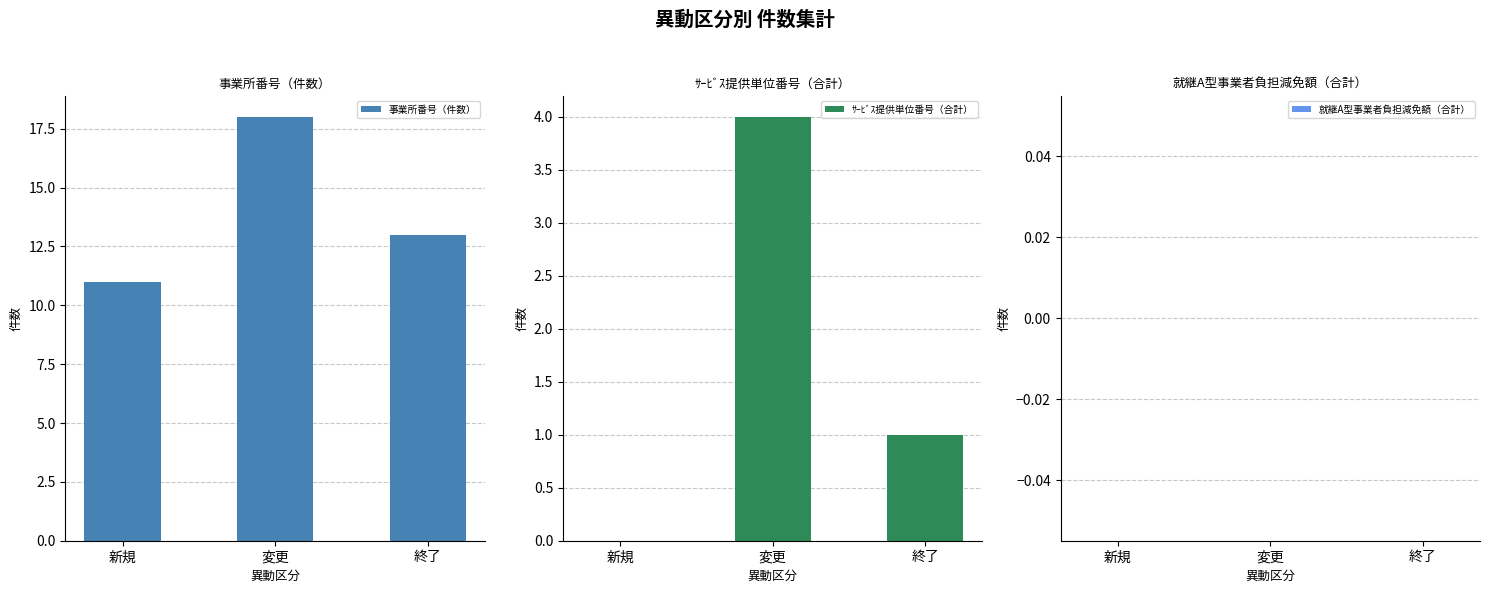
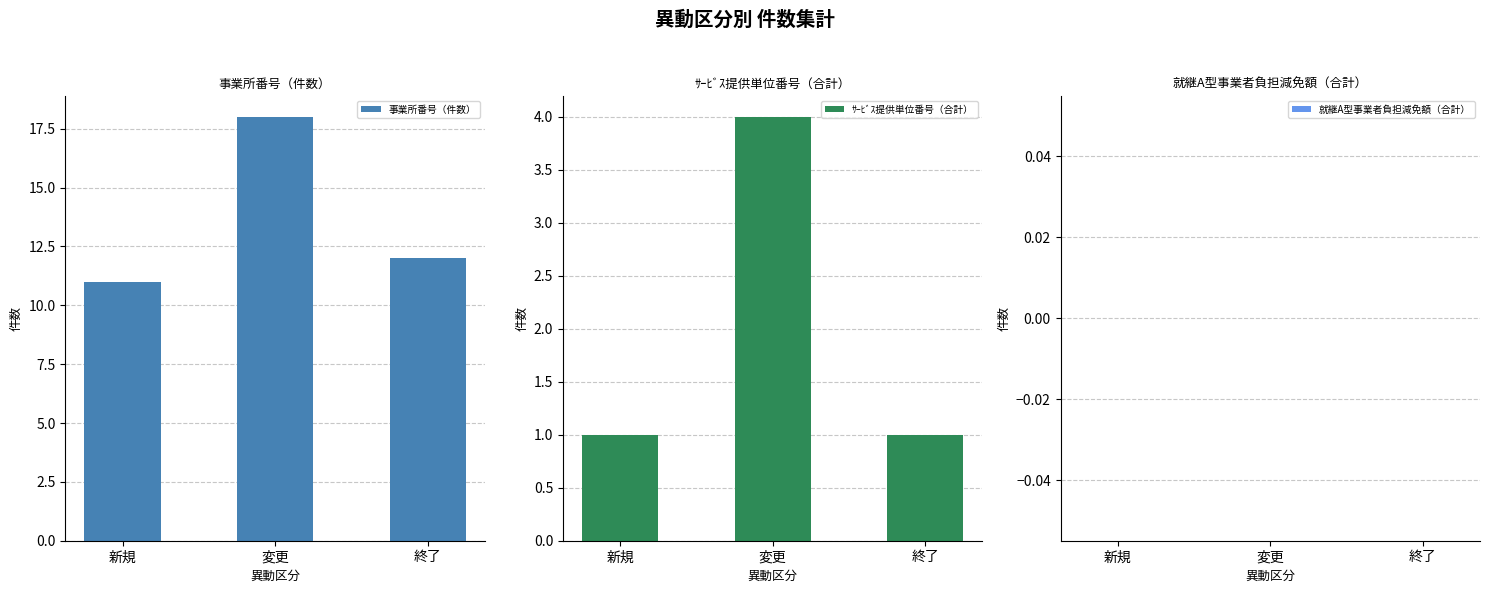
事業所番号（件数）, 終了: 13 -> 12
ｻｰﾋﾞｽ提供単位番号（合計）, 新規: 0 -> 1
